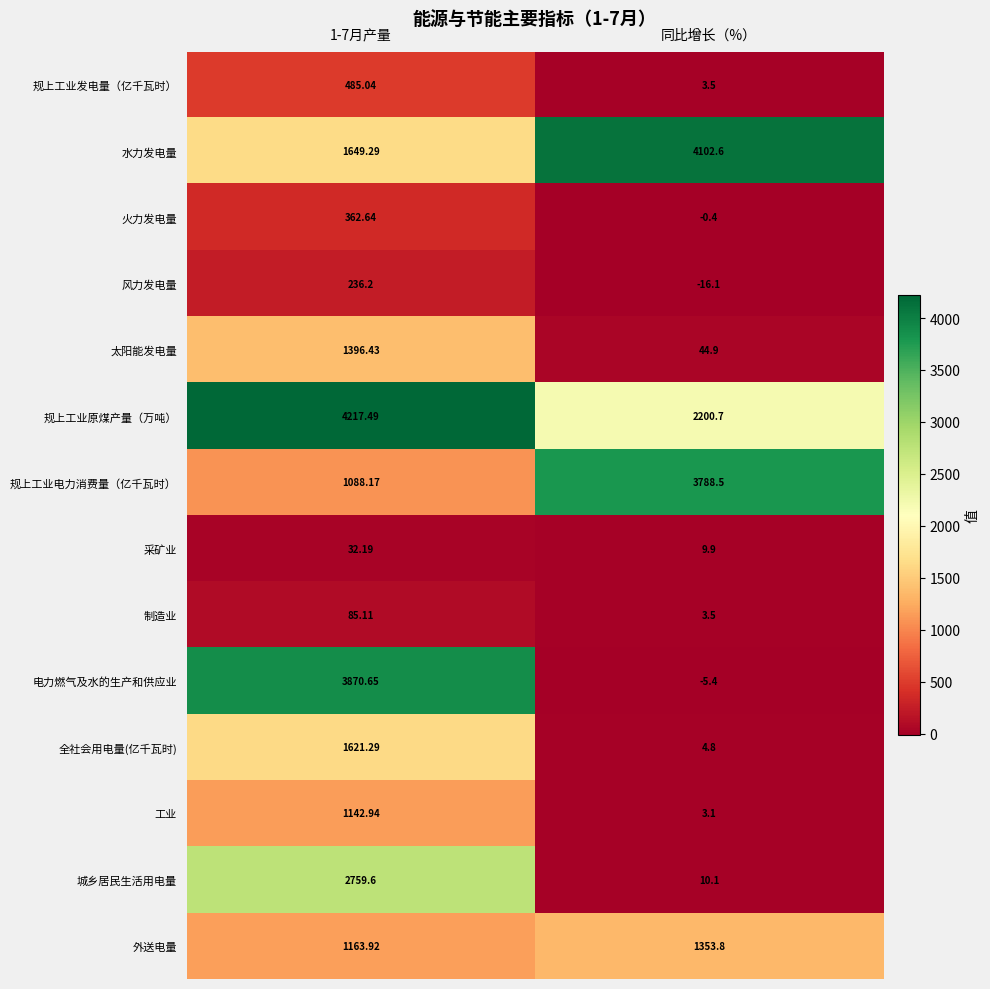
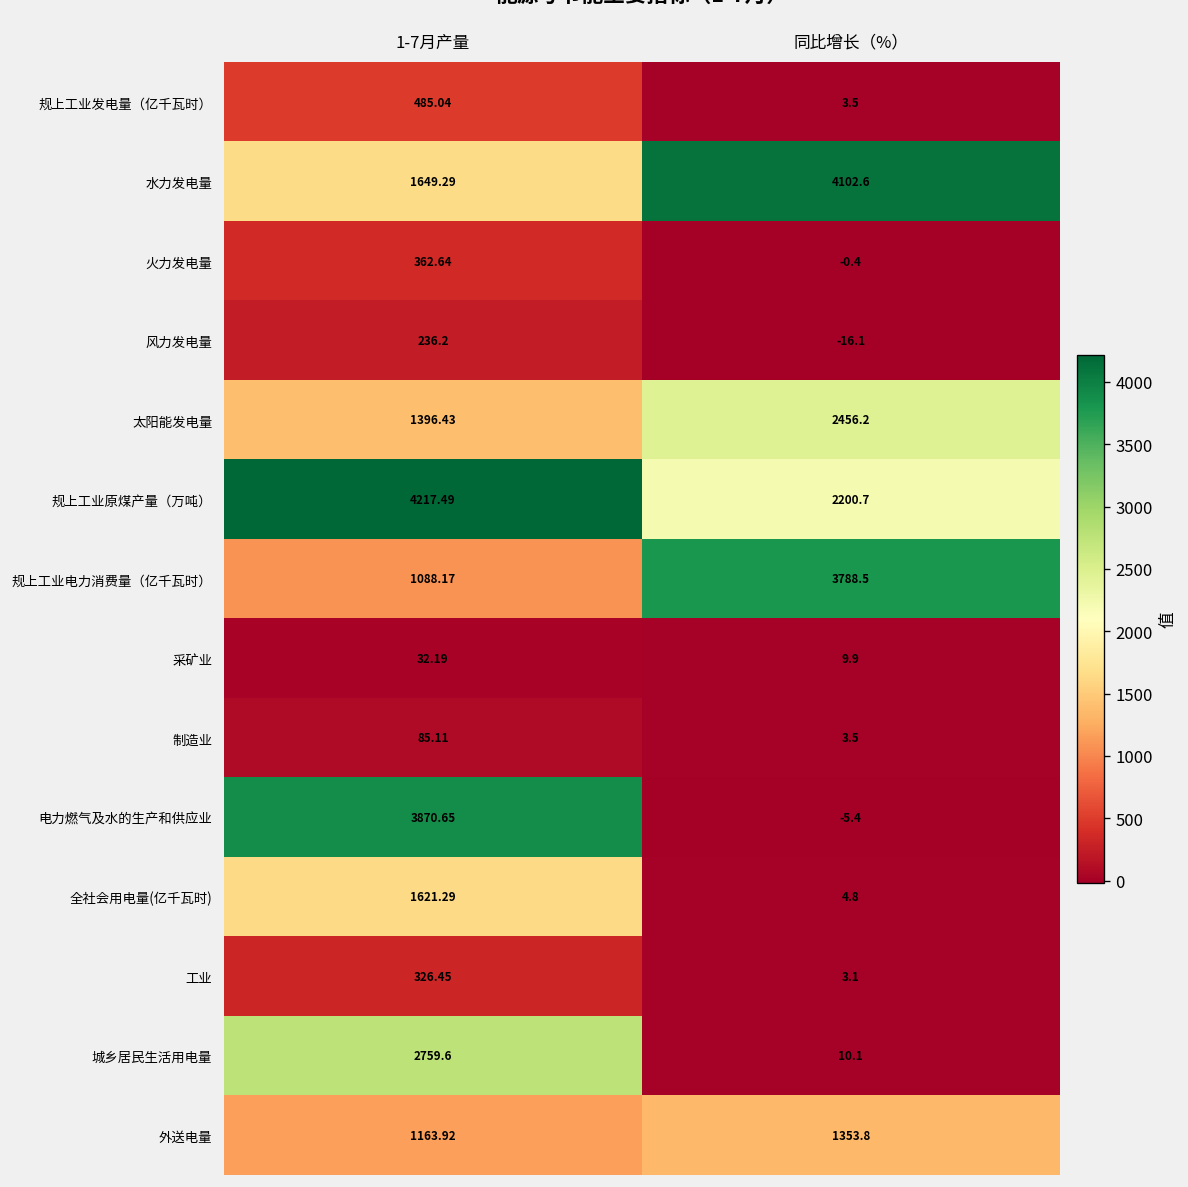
太阳能发电量, 同比增长（%）: 44.9 -> 2456.2
工业, 1-7月产量: 1142.94 -> 326.45
